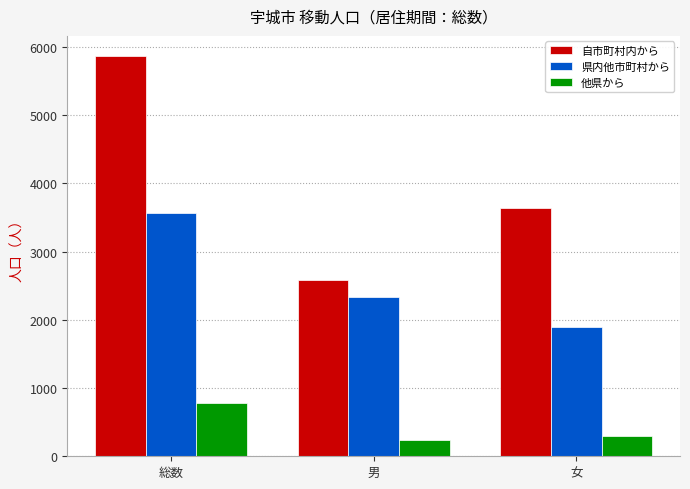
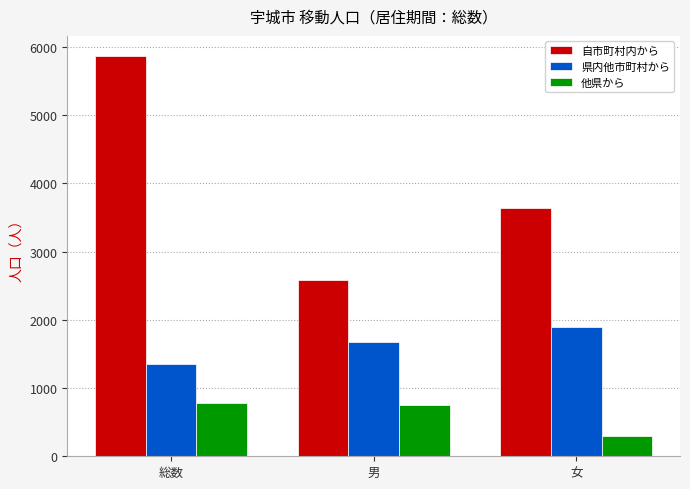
県内他市町村から, 総数: 3600 -> 1400
県内他市町村から, 男: 2300 -> 1700
他県から, 男: 200 -> 700
